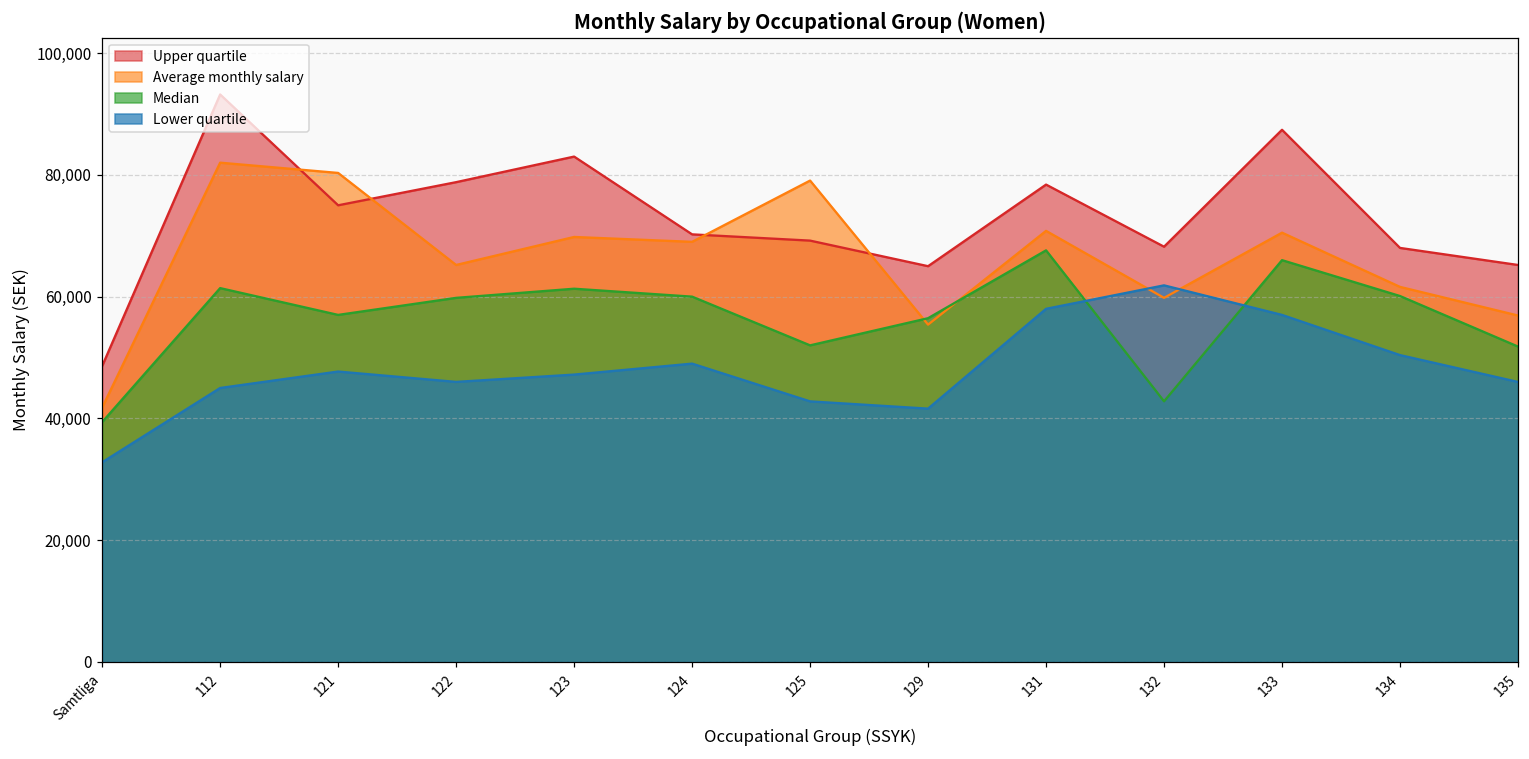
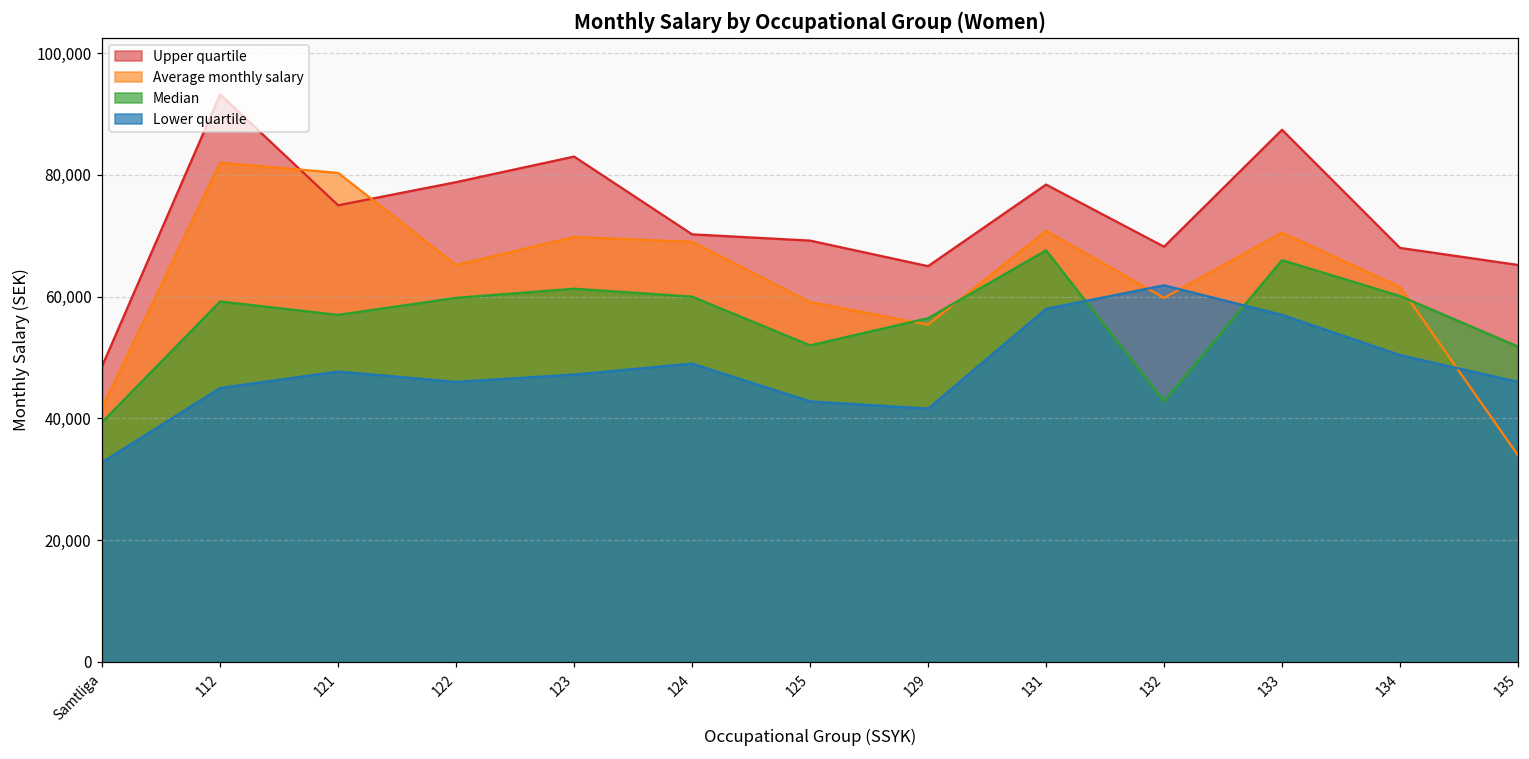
Median, 112: 61,000 -> 59,000
Average monthly salary, 125: 79,000 -> 59,000
Average monthly salary, 135: 57,000 -> 34,000
